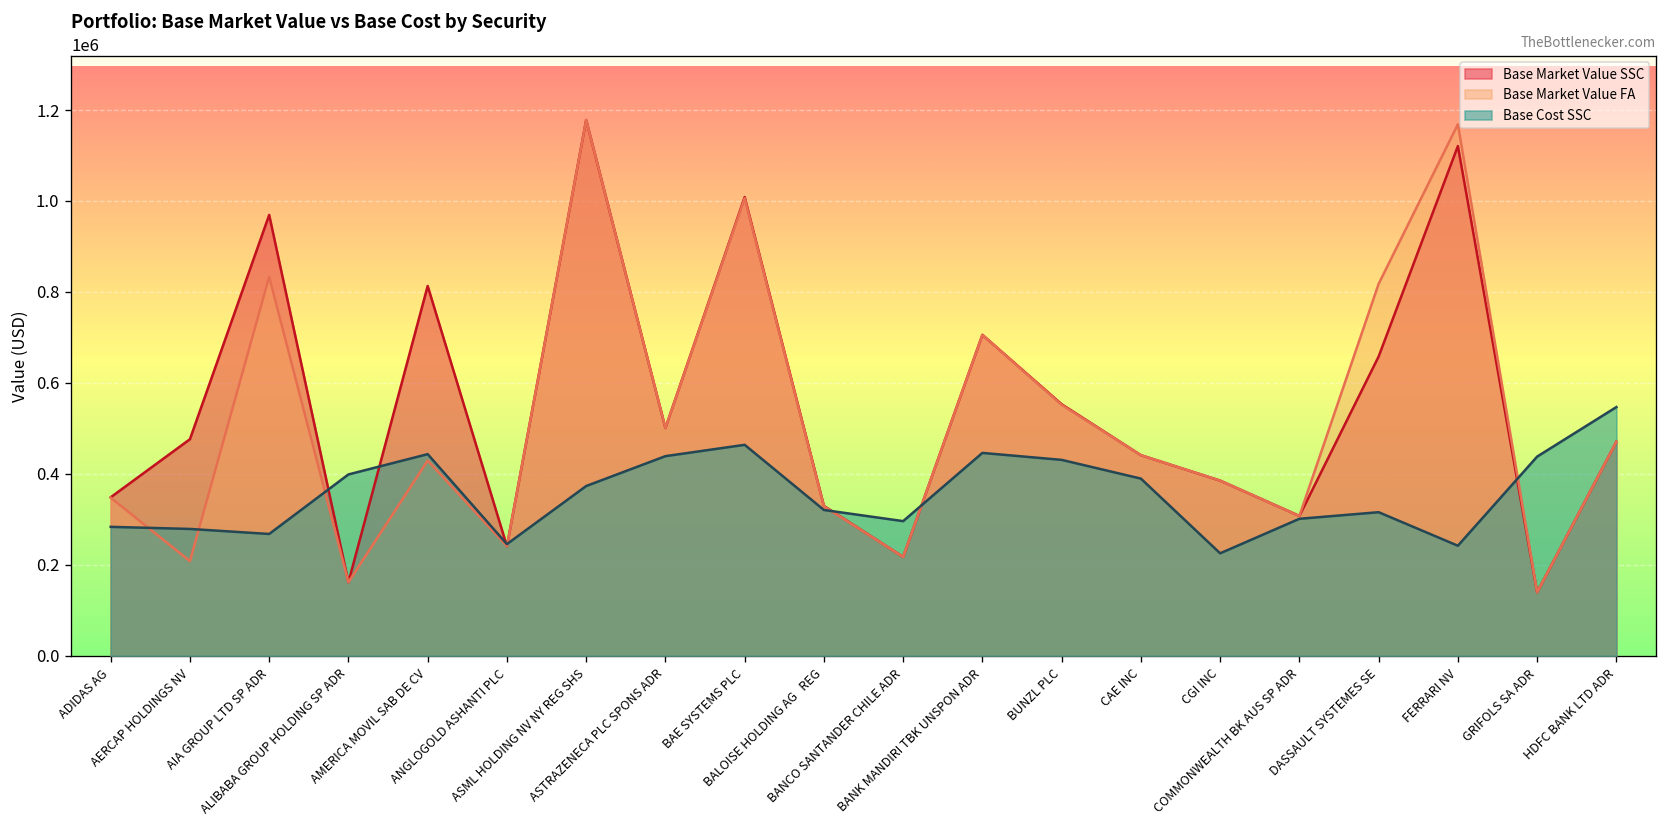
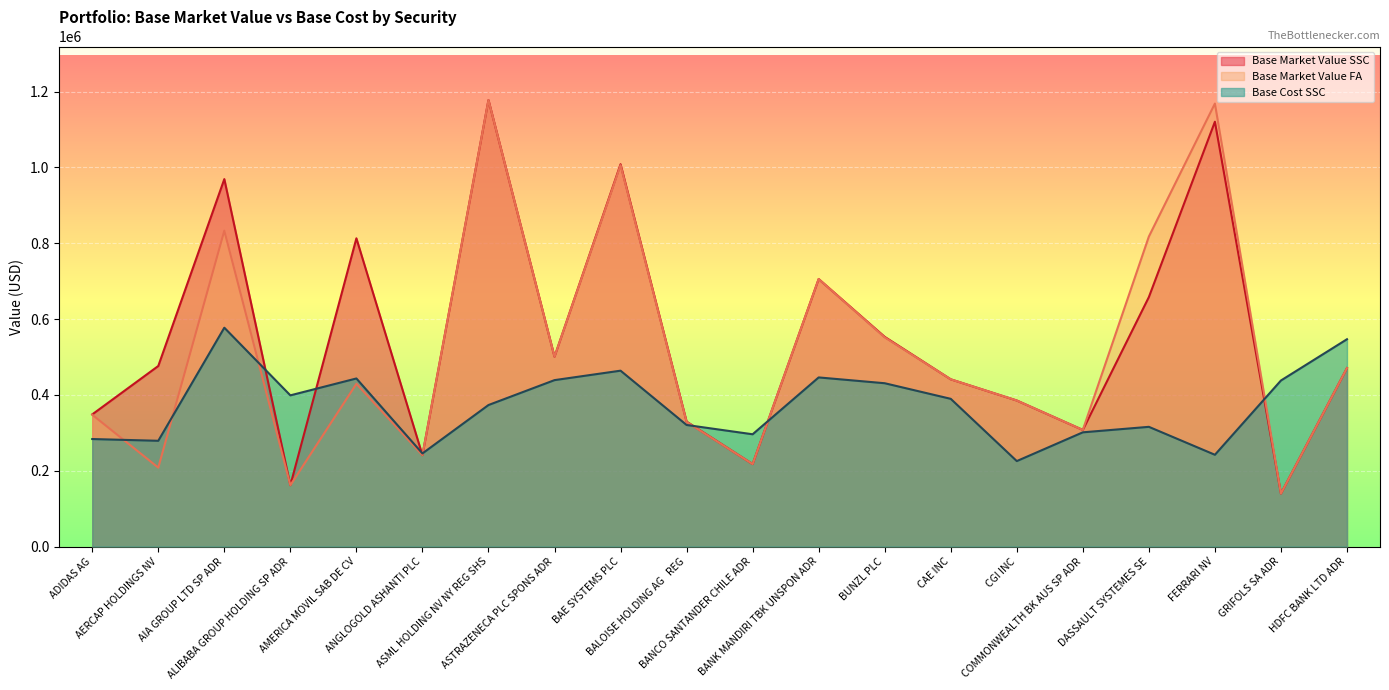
Base Cost SSC, AIA GROUP LTD SP ADR: 270000 -> 580000
